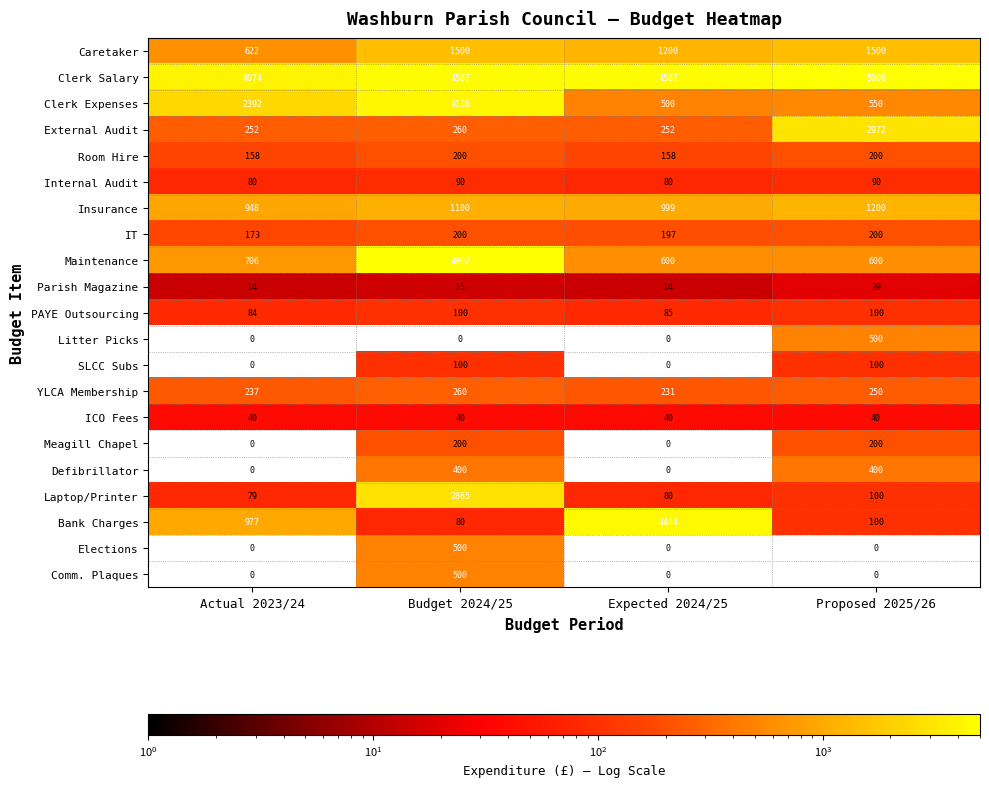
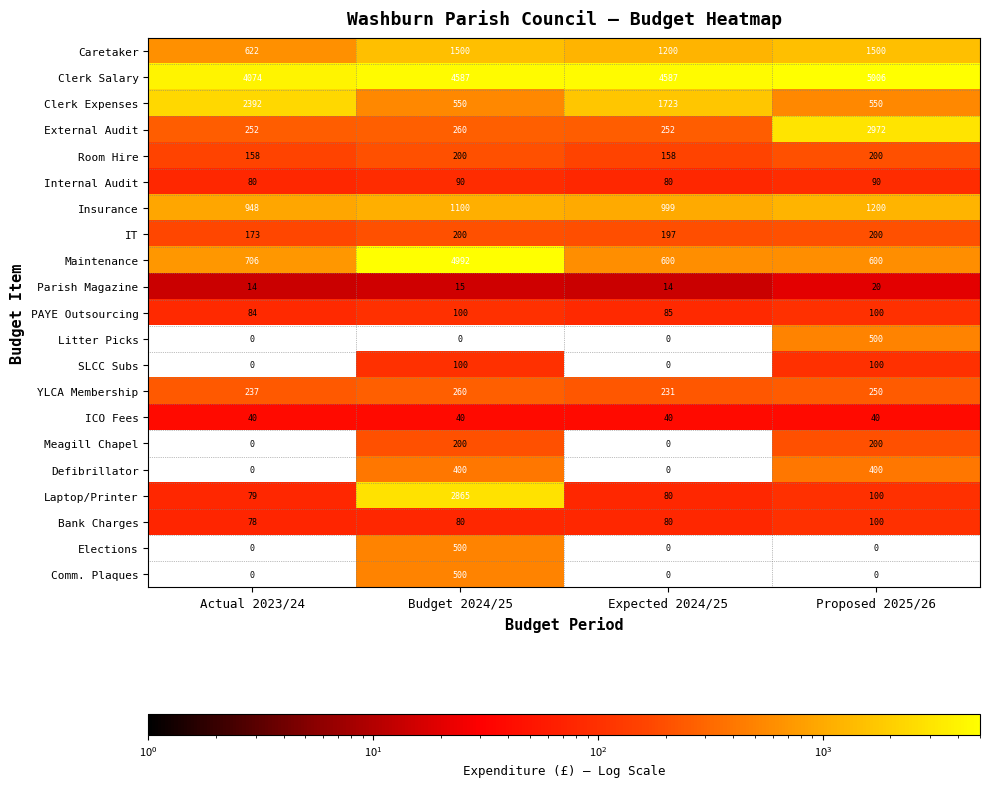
Clerk Expenses, Budget 2024/25: 4136 -> 550
Clerk Expenses, Expected 2024/25: 500 -> 1723
Bank Charges, Actual 2023/24: 977 -> 78
Bank Charges, Expected 2024/25: 4444 -> 80
